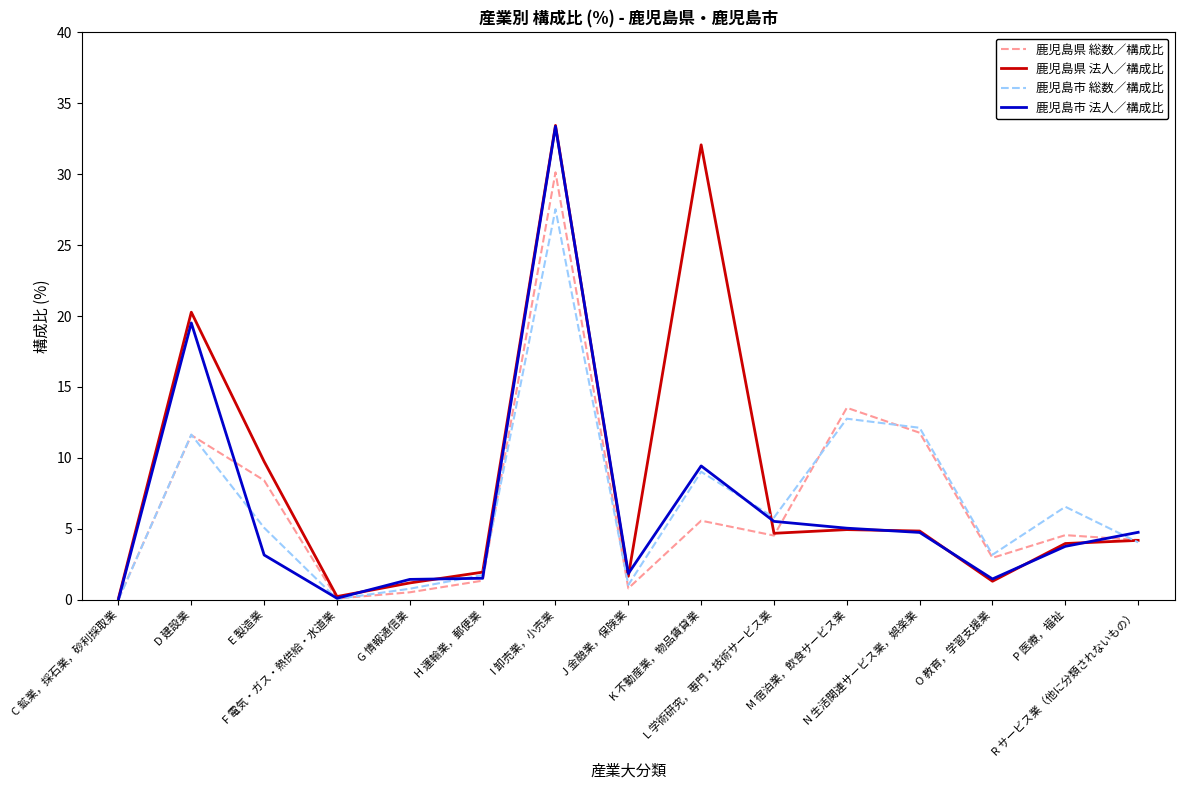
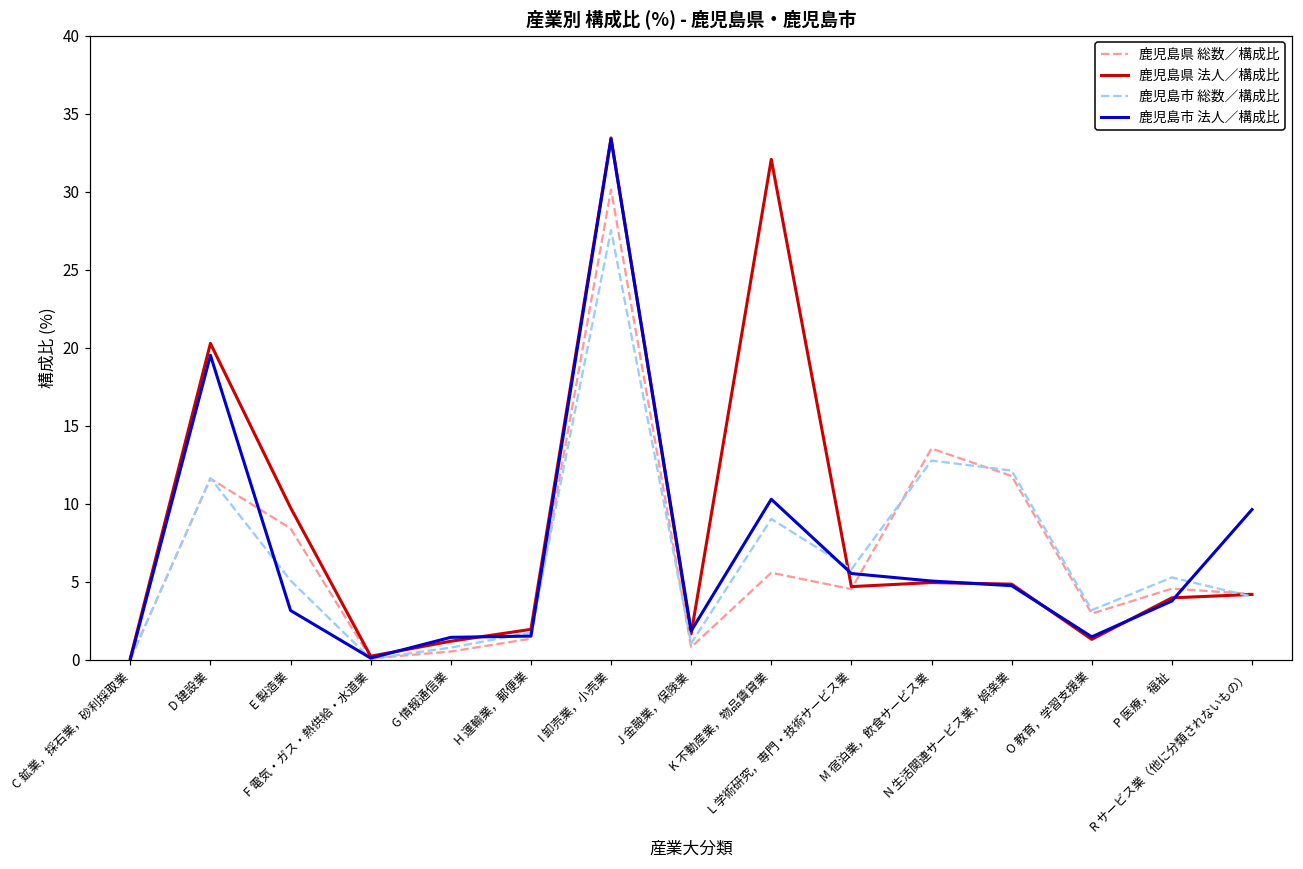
鹿児島市 法人／構成比, K 不動産業，物品賃貸業: 9.4 -> 10.3
鹿児島市 総数／構成比, P 医療，福祉: 6.6 -> 5.3
鹿児島市 法人／構成比, R サービス業（他に分類されないもの）: 4.8 -> 9.6
